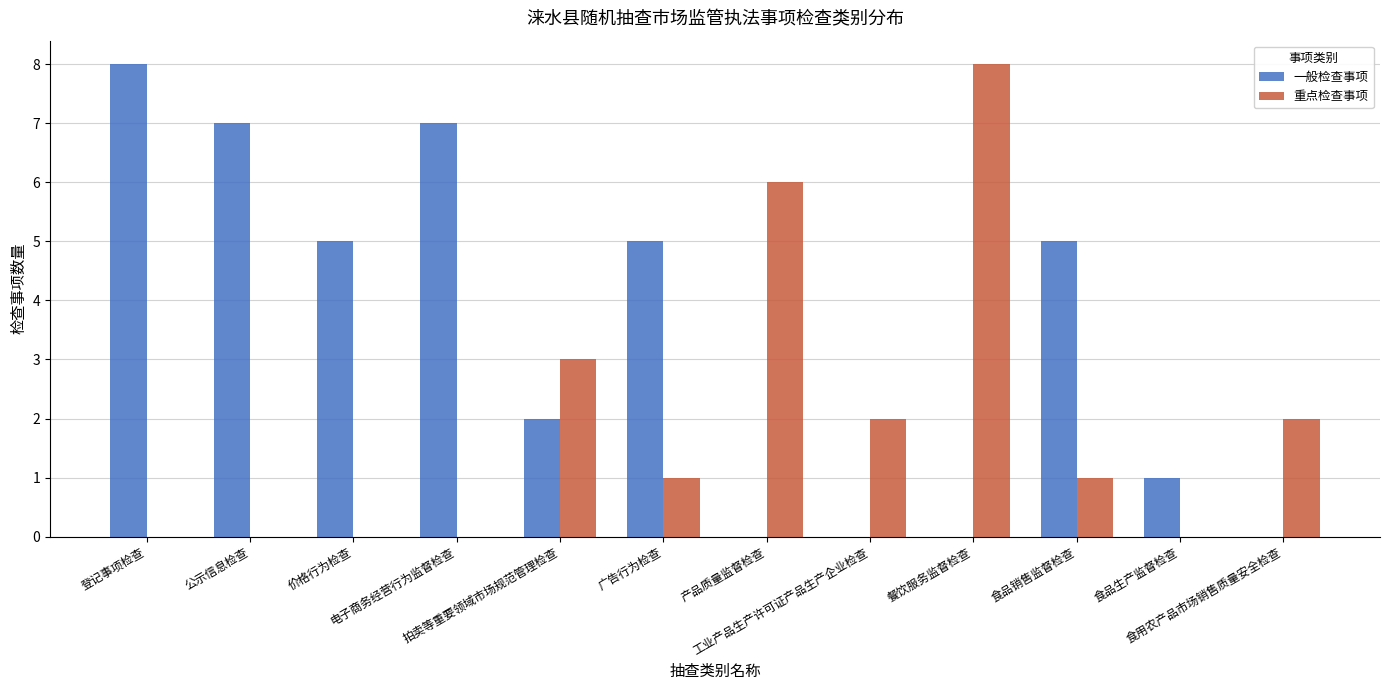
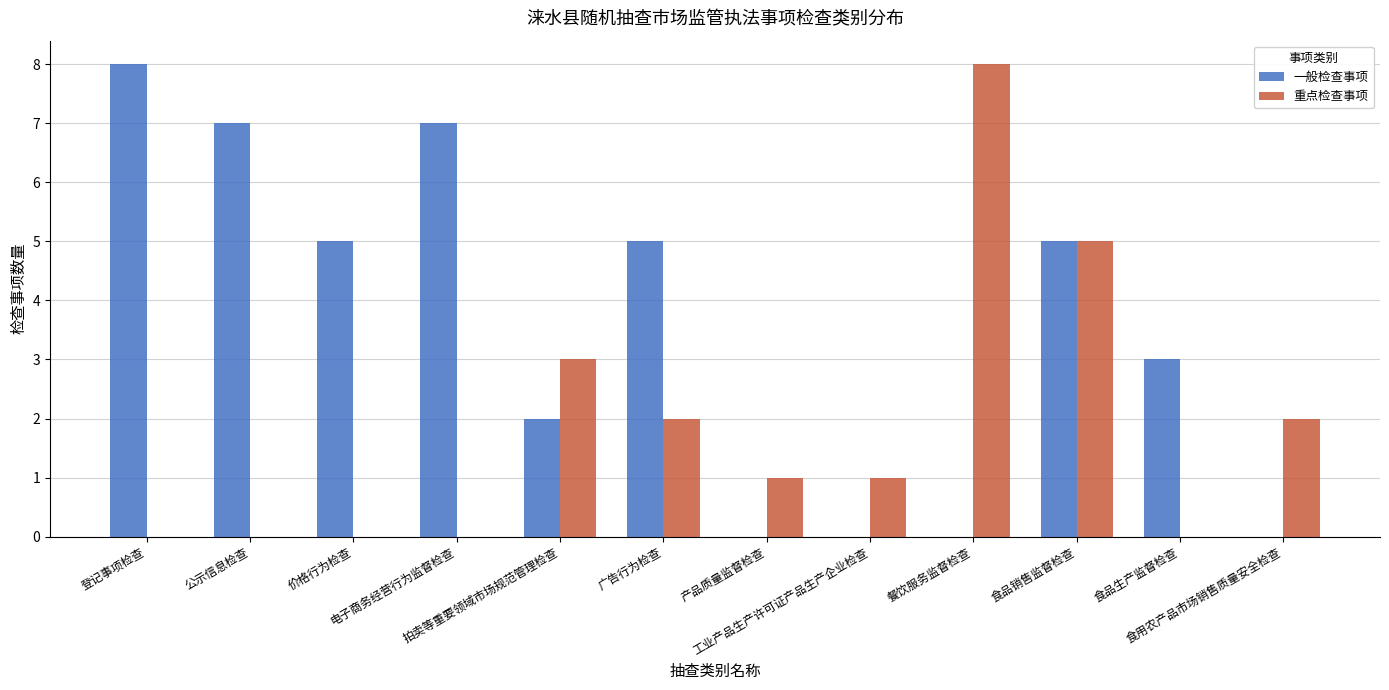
重点检查事项, 广告行为检查: 1 -> 2
重点检查事项, 产品质量监督检查: 6 -> 1
重点检查事项, 工业产品生产许可证产品生产企业检查: 2 -> 1
重点检查事项, 食品销售监督检查: 1 -> 5
一般检查事项, 食品生产监督检查: 1 -> 3
